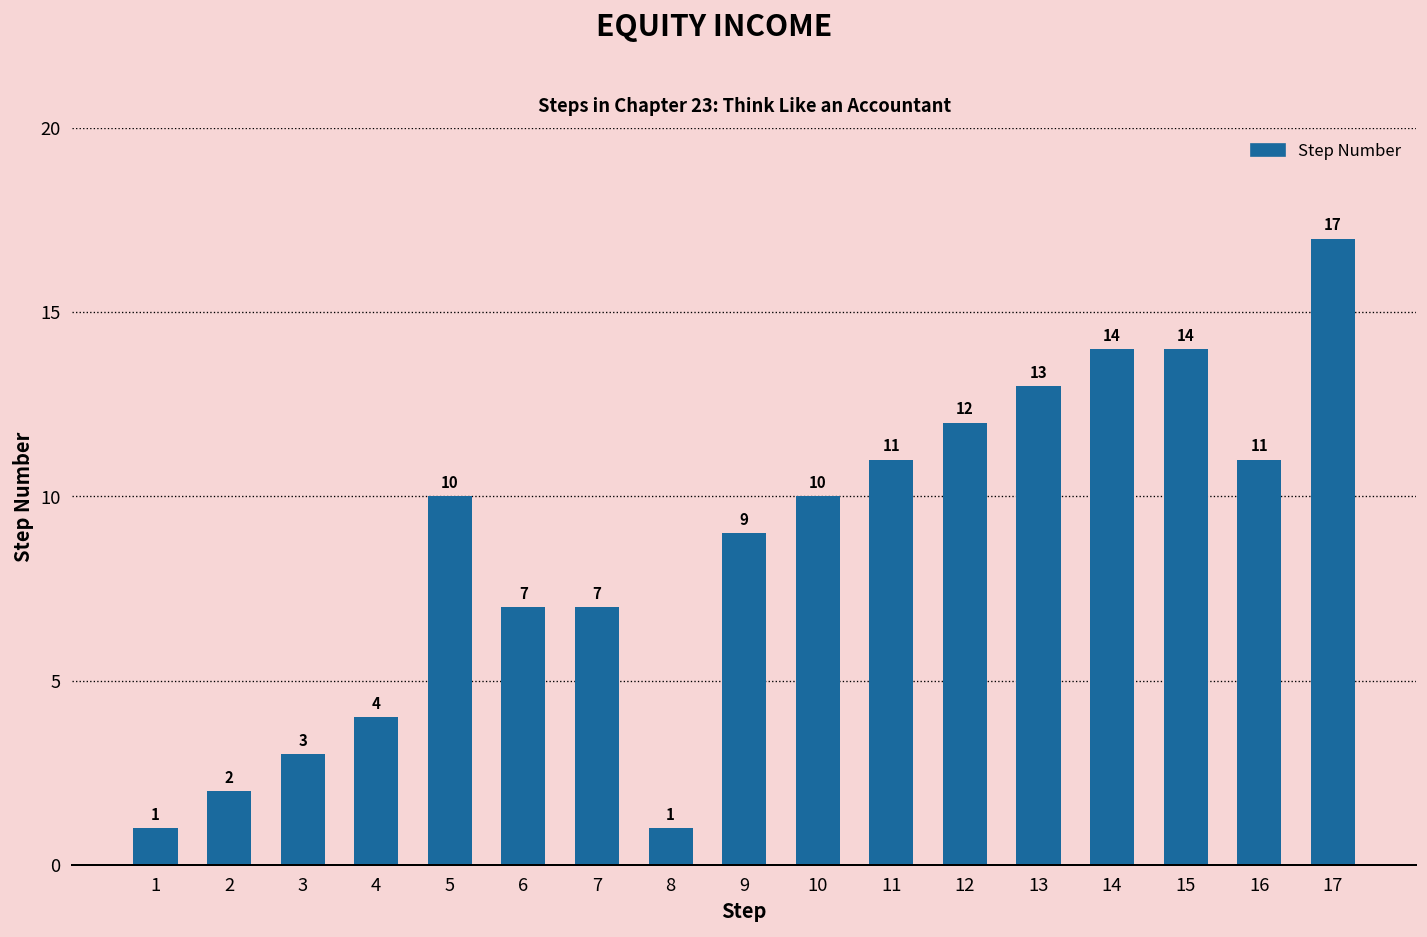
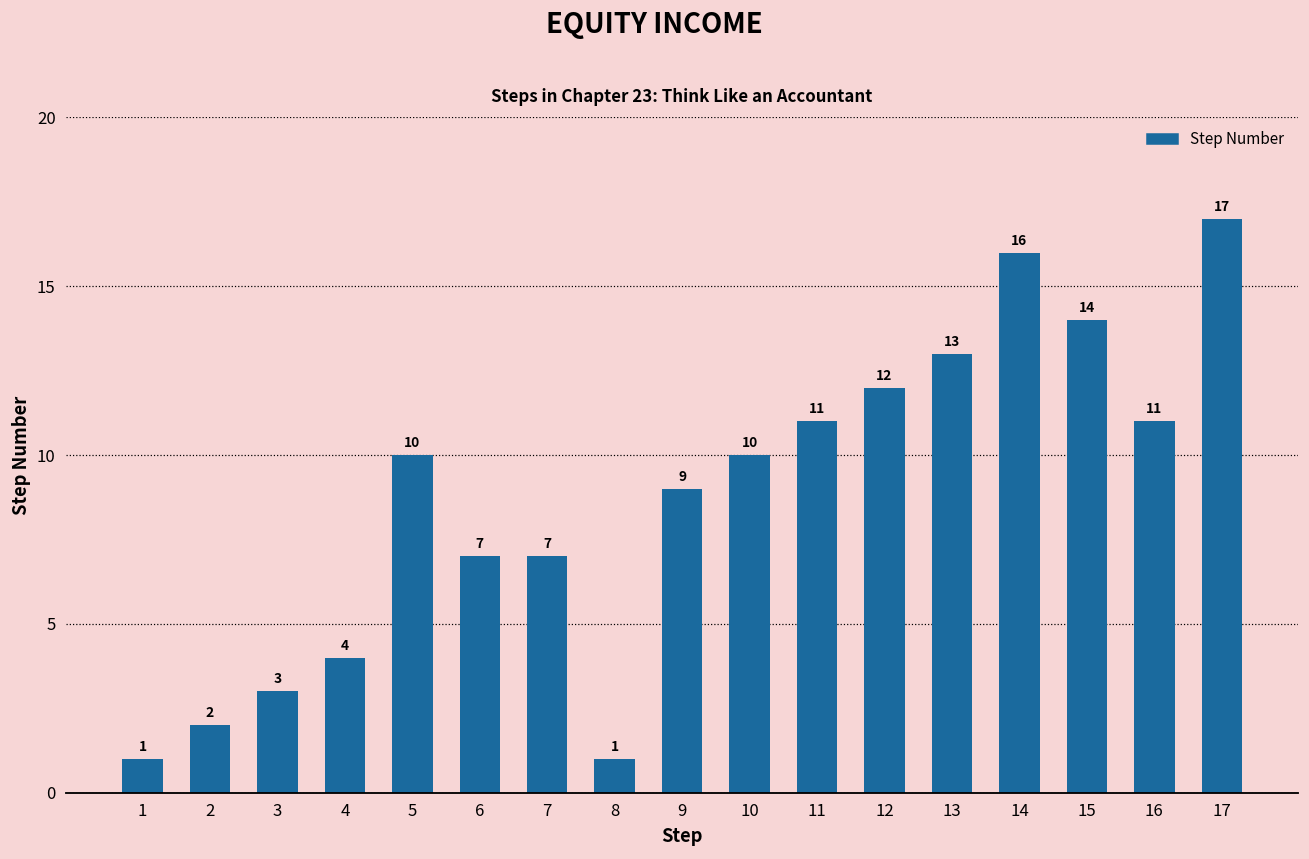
14: 14 -> 16
